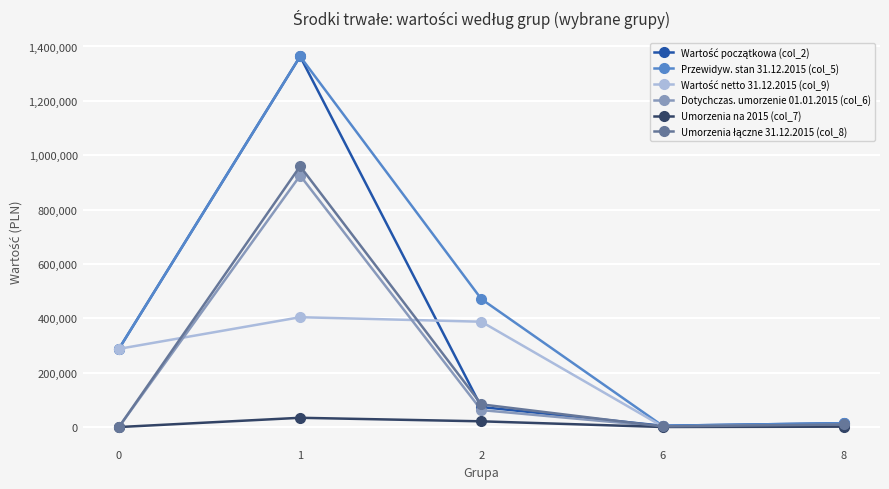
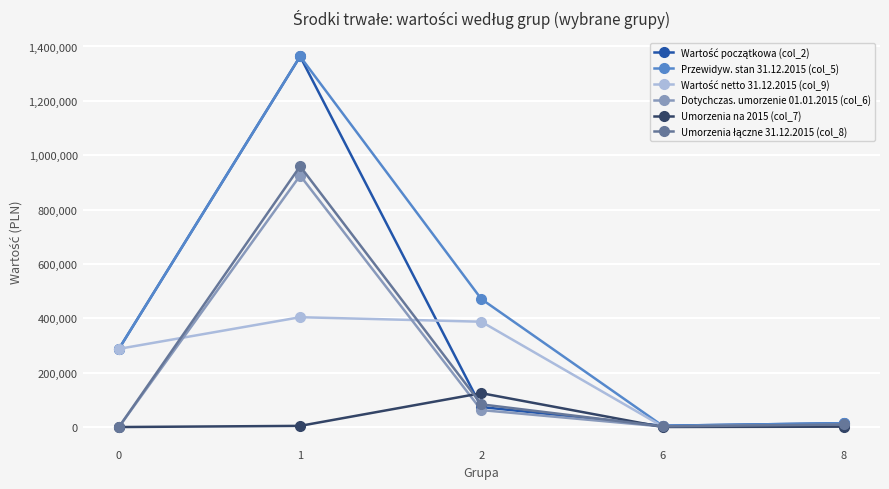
Umorzenia na 2015 (col_7), 1: 30,000 -> 0
Umorzenia na 2015 (col_7), 2: 20,000 -> 120,000
